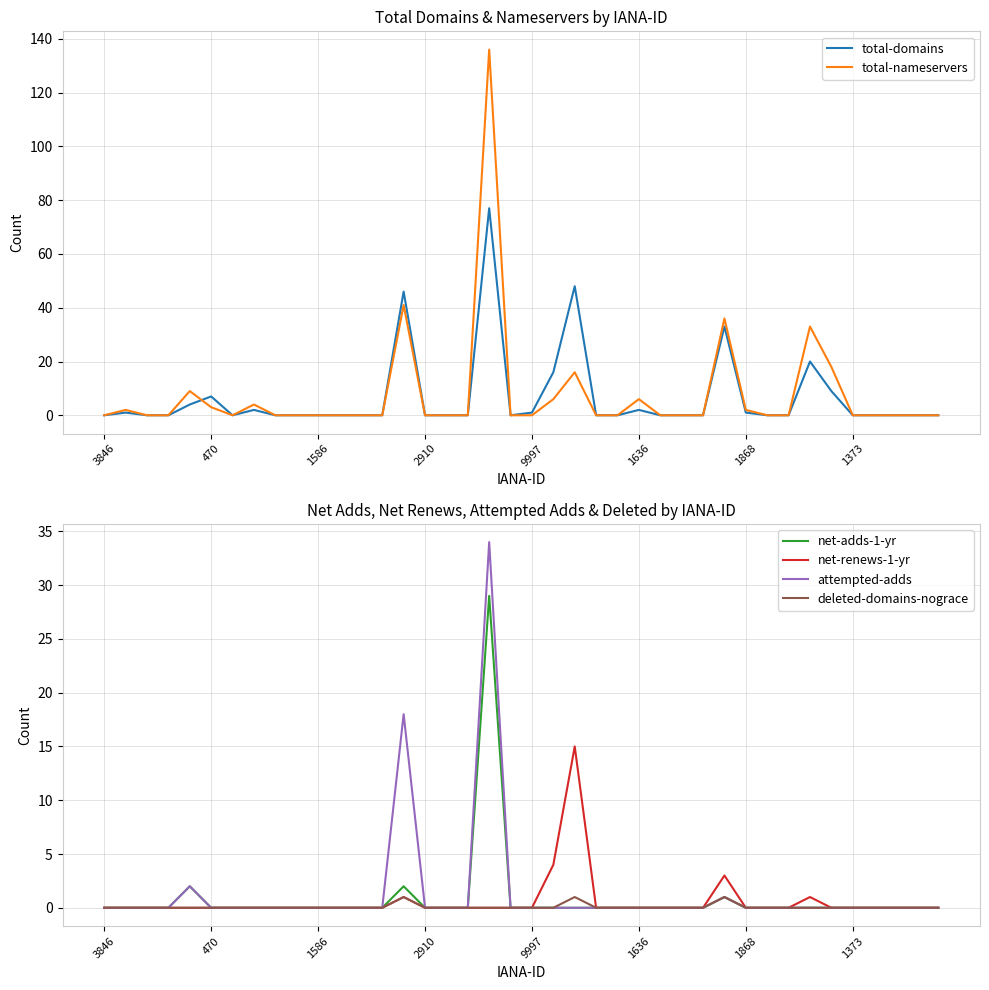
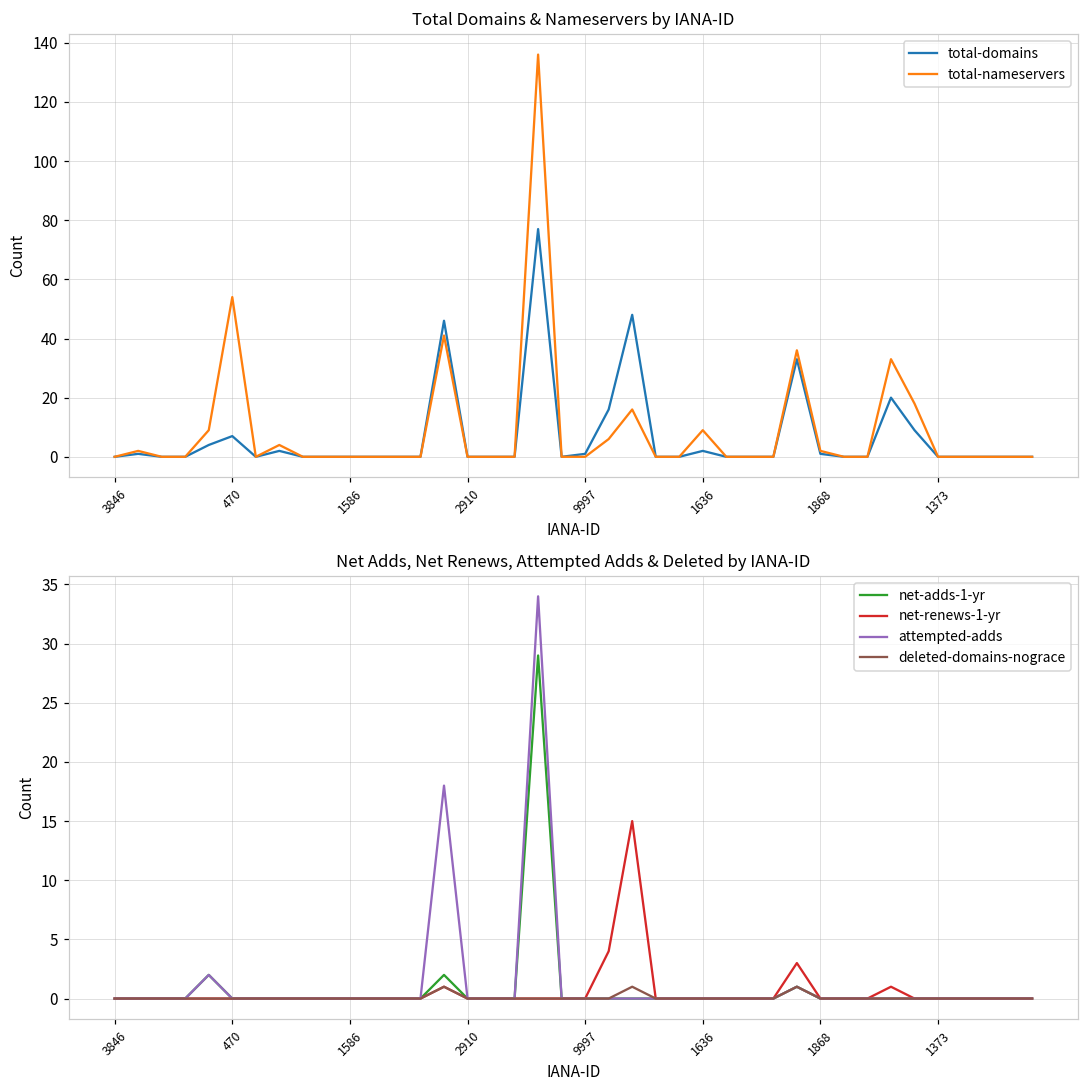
Total Domains & Nameservers by IANA-ID, total-nameservers, 470: 3 -> 54
Total Domains & Nameservers by IANA-ID, total-nameservers, 1636: 6 -> 9
